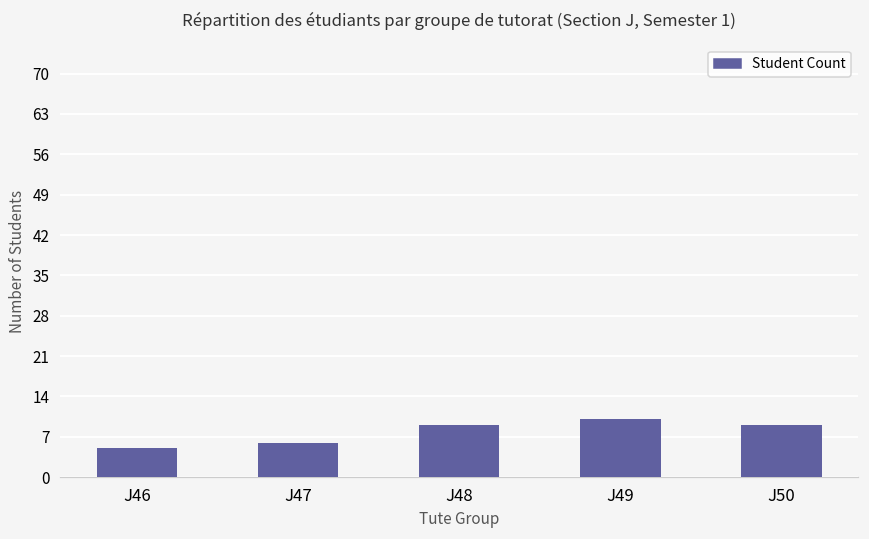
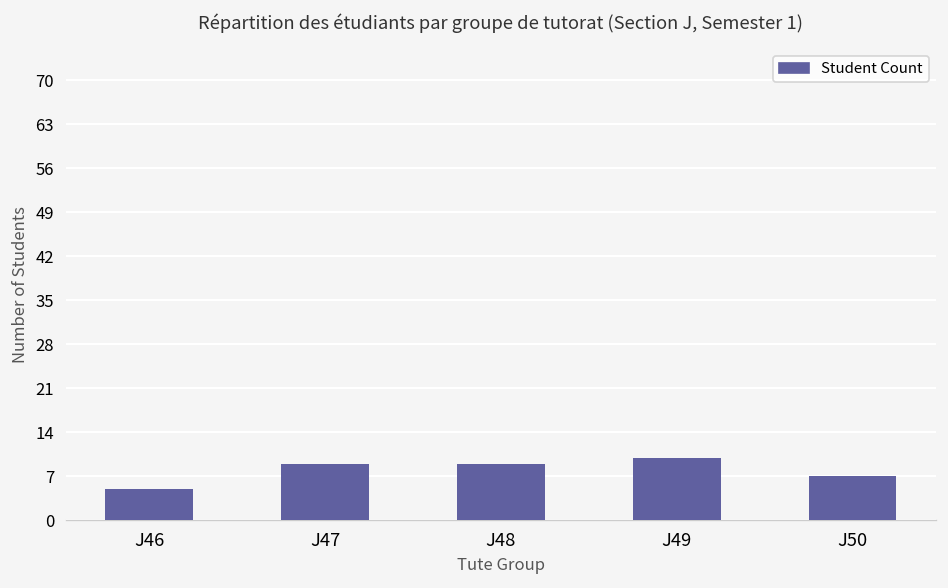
J47: 6 -> 9
J50: 9 -> 7
